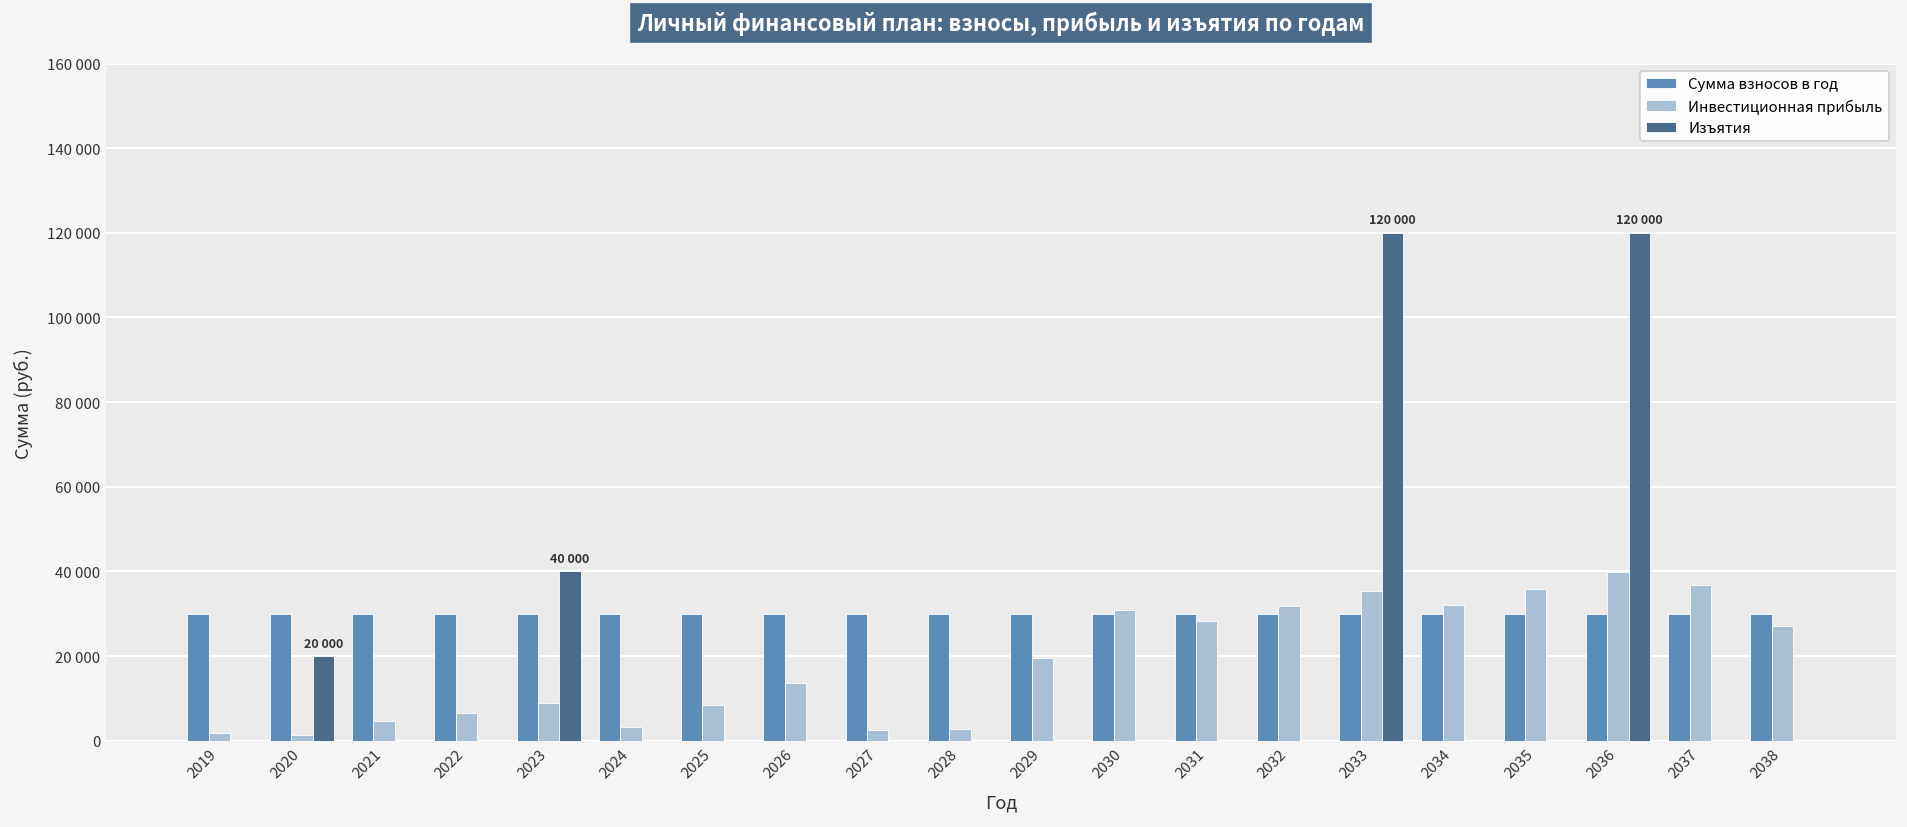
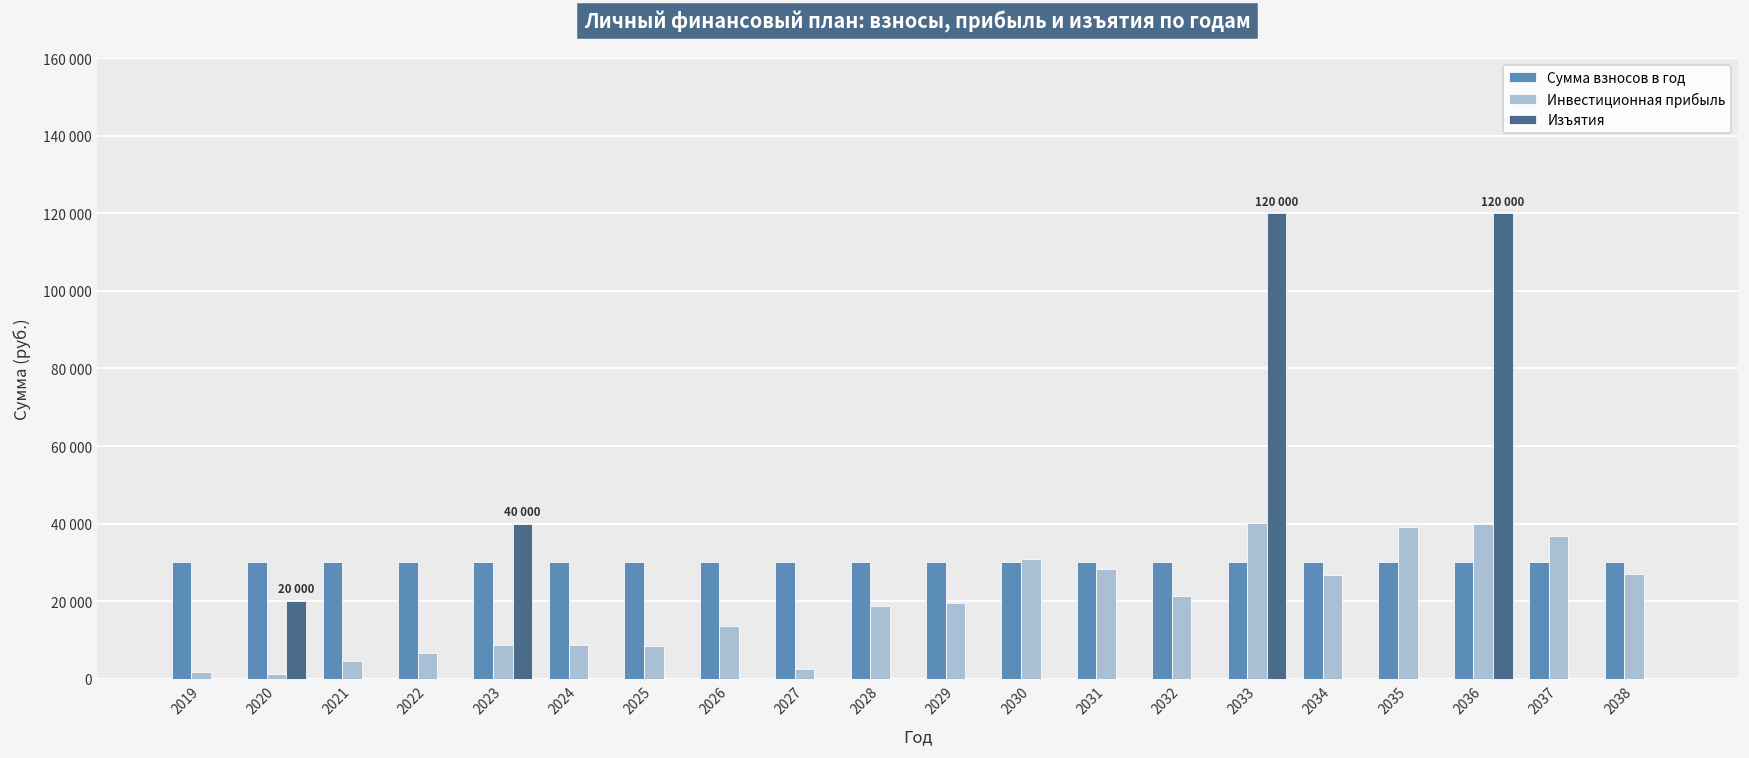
Инвестиционная прибыль, 2024: 3000 -> 9000
Инвестиционная прибыль, 2028: 3000 -> 19000
Инвестиционная прибыль, 2032: 32000 -> 21000
Инвестиционная прибыль, 2033: 35000 -> 40000
Инвестиционная прибыль, 2034: 32000 -> 27000
Инвестиционная прибыль, 2035: 36000 -> 39000
